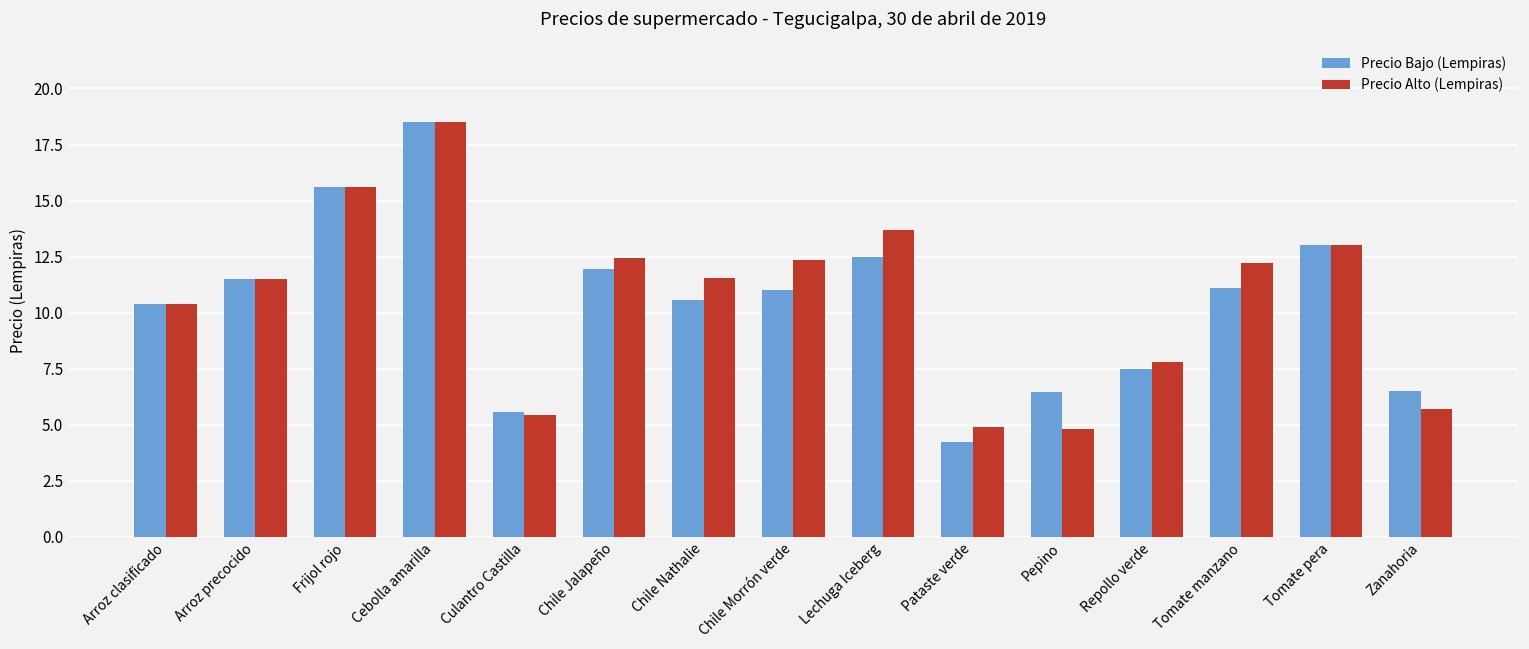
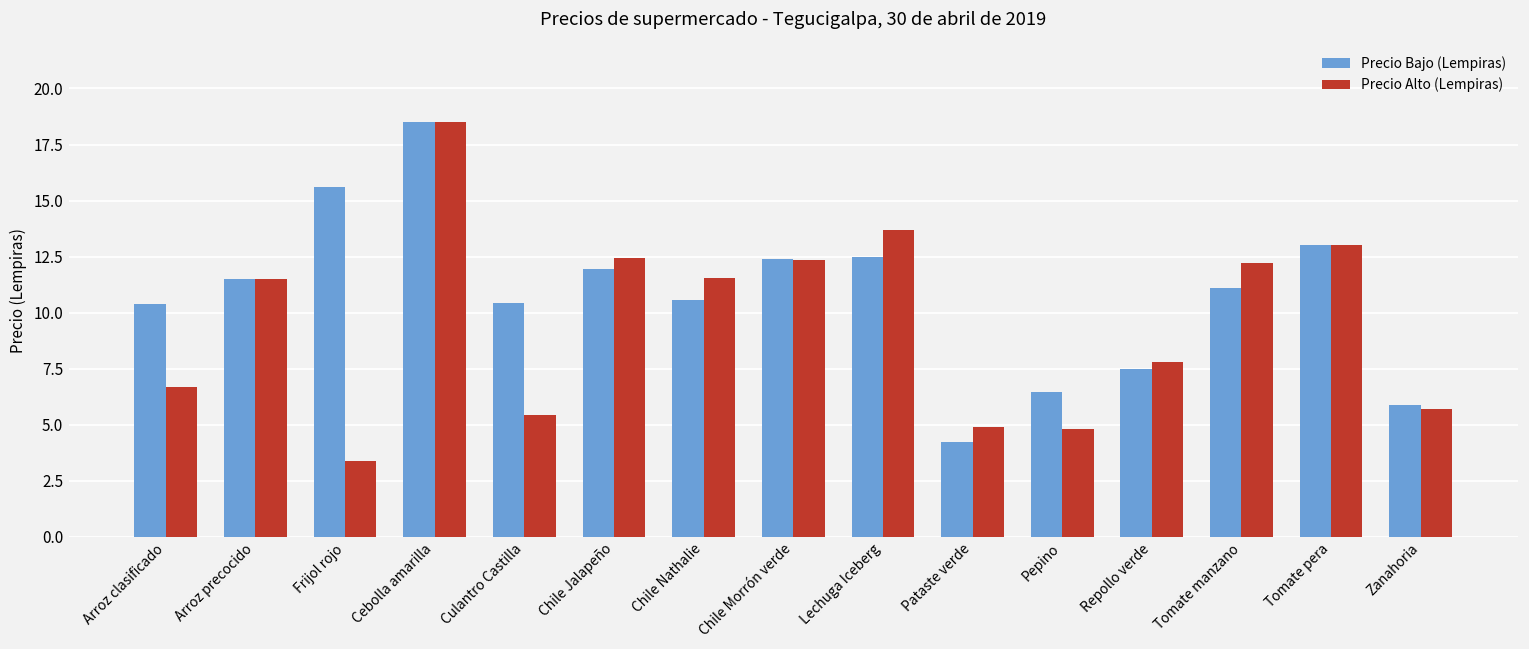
Precio Alto (Lempiras), Arroz clasificado: 10.4 -> 6.7
Precio Alto (Lempiras), Frijol rojo: 15.6 -> 3.4
Precio Bajo (Lempiras), Culantro Castilla: 5.6 -> 10.4
Precio Bajo (Lempiras), Chile Morrón verde: 11.0 -> 12.4
Precio Bajo (Lempiras), Zanahoria: 6.5 -> 5.9
